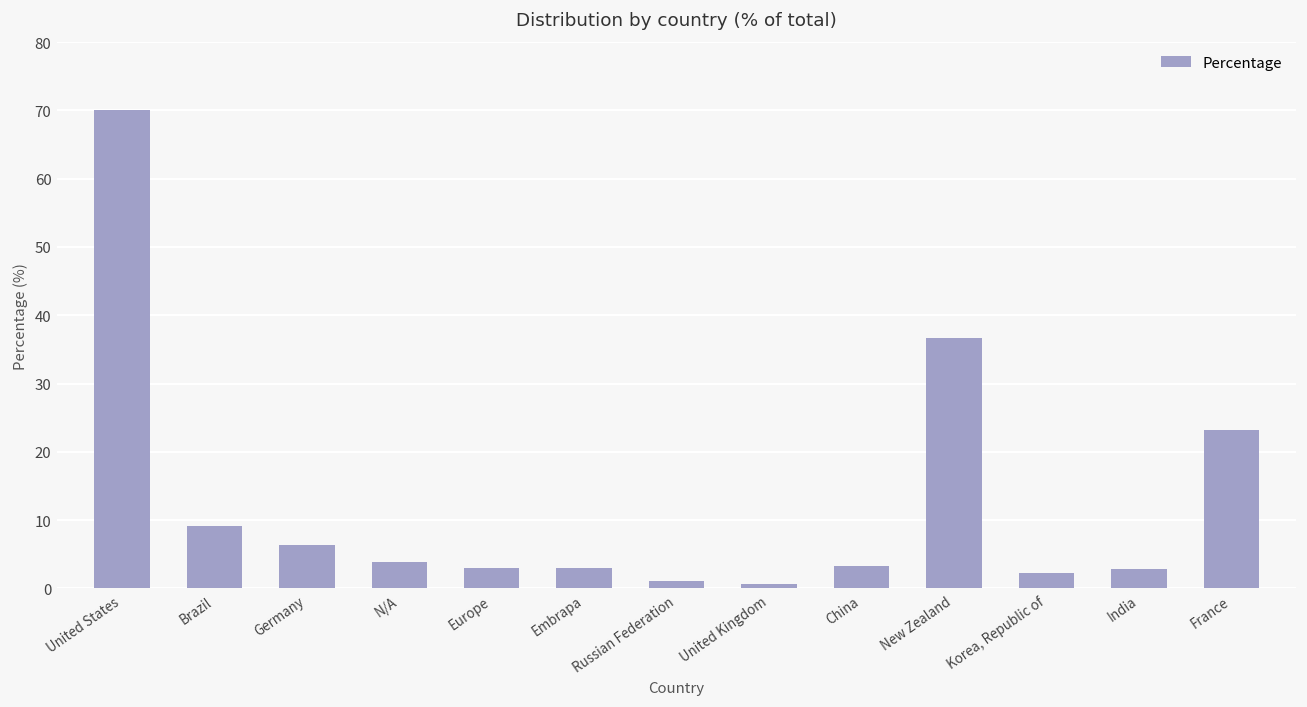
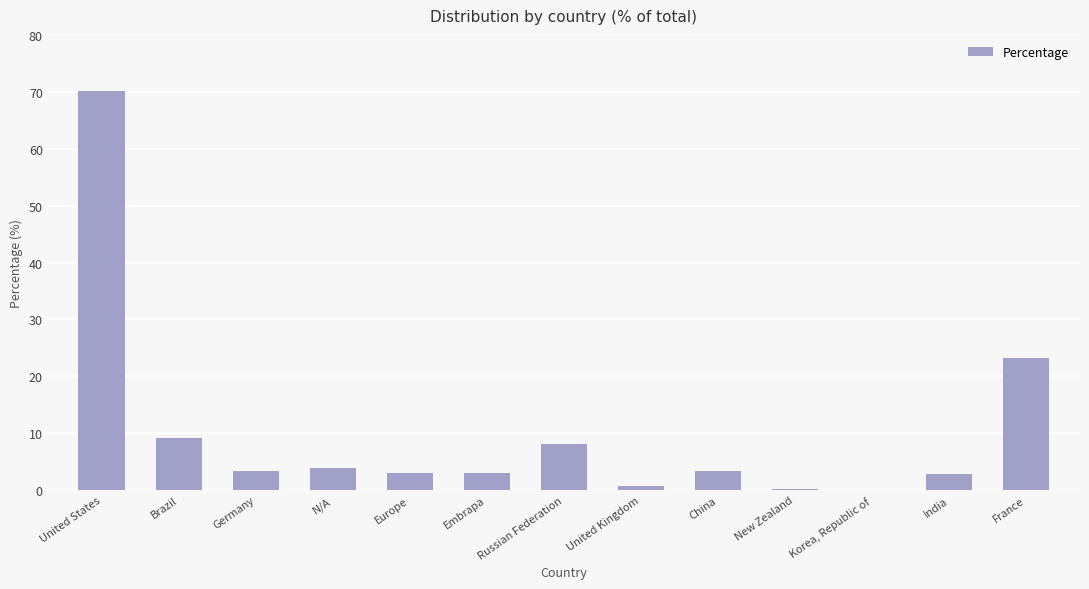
Germany: 6 -> 3
Russian Federation: 1 -> 8
New Zealand: 37 -> 0
Korea, Republic of: 2 -> 0
